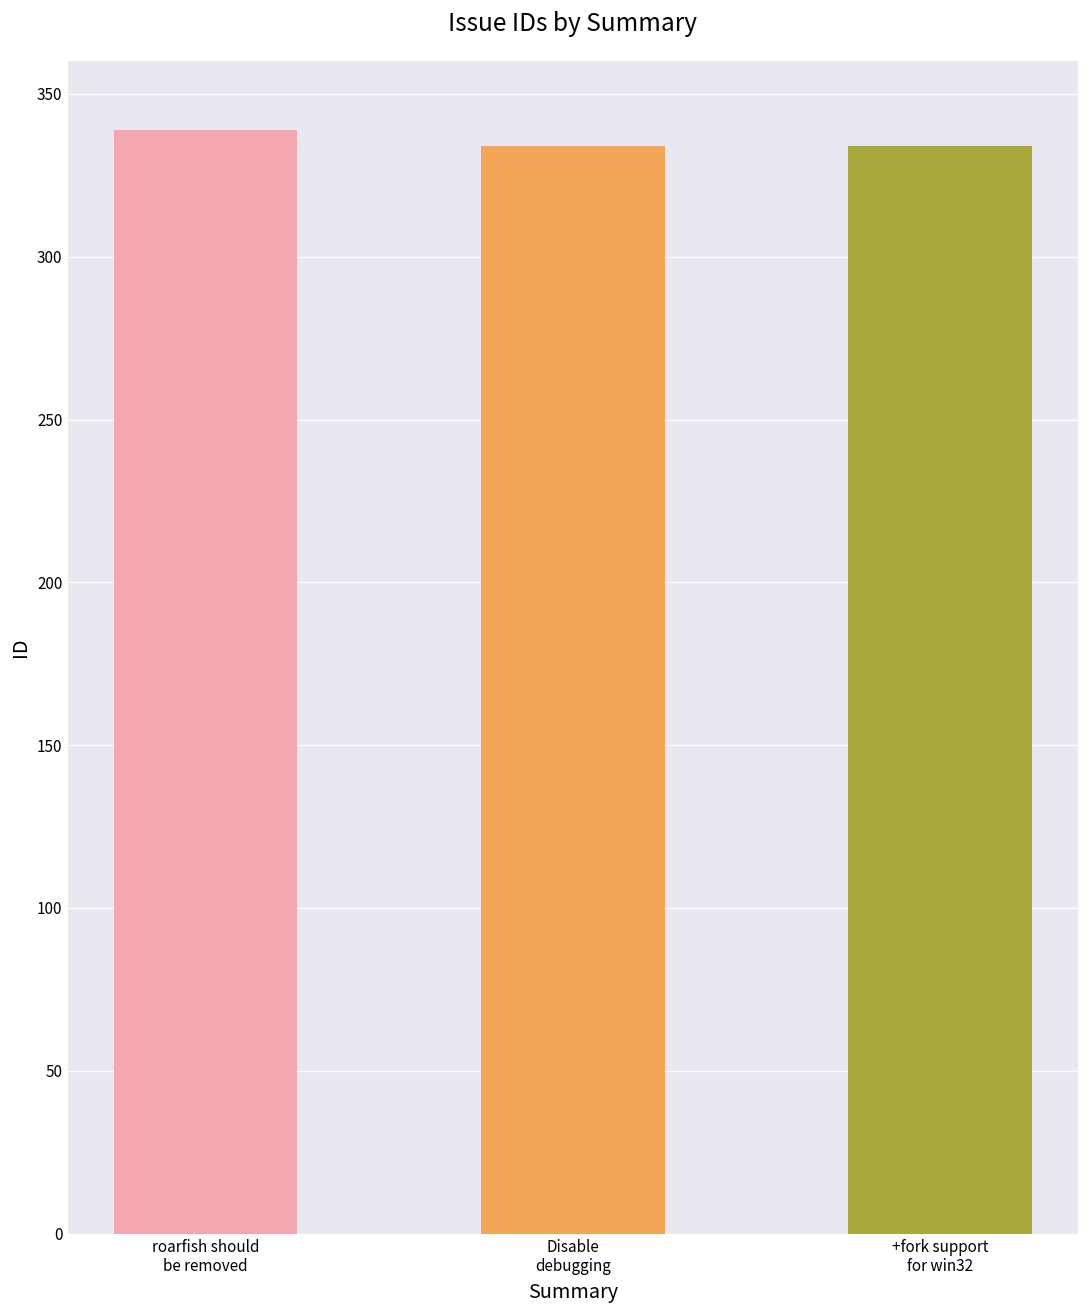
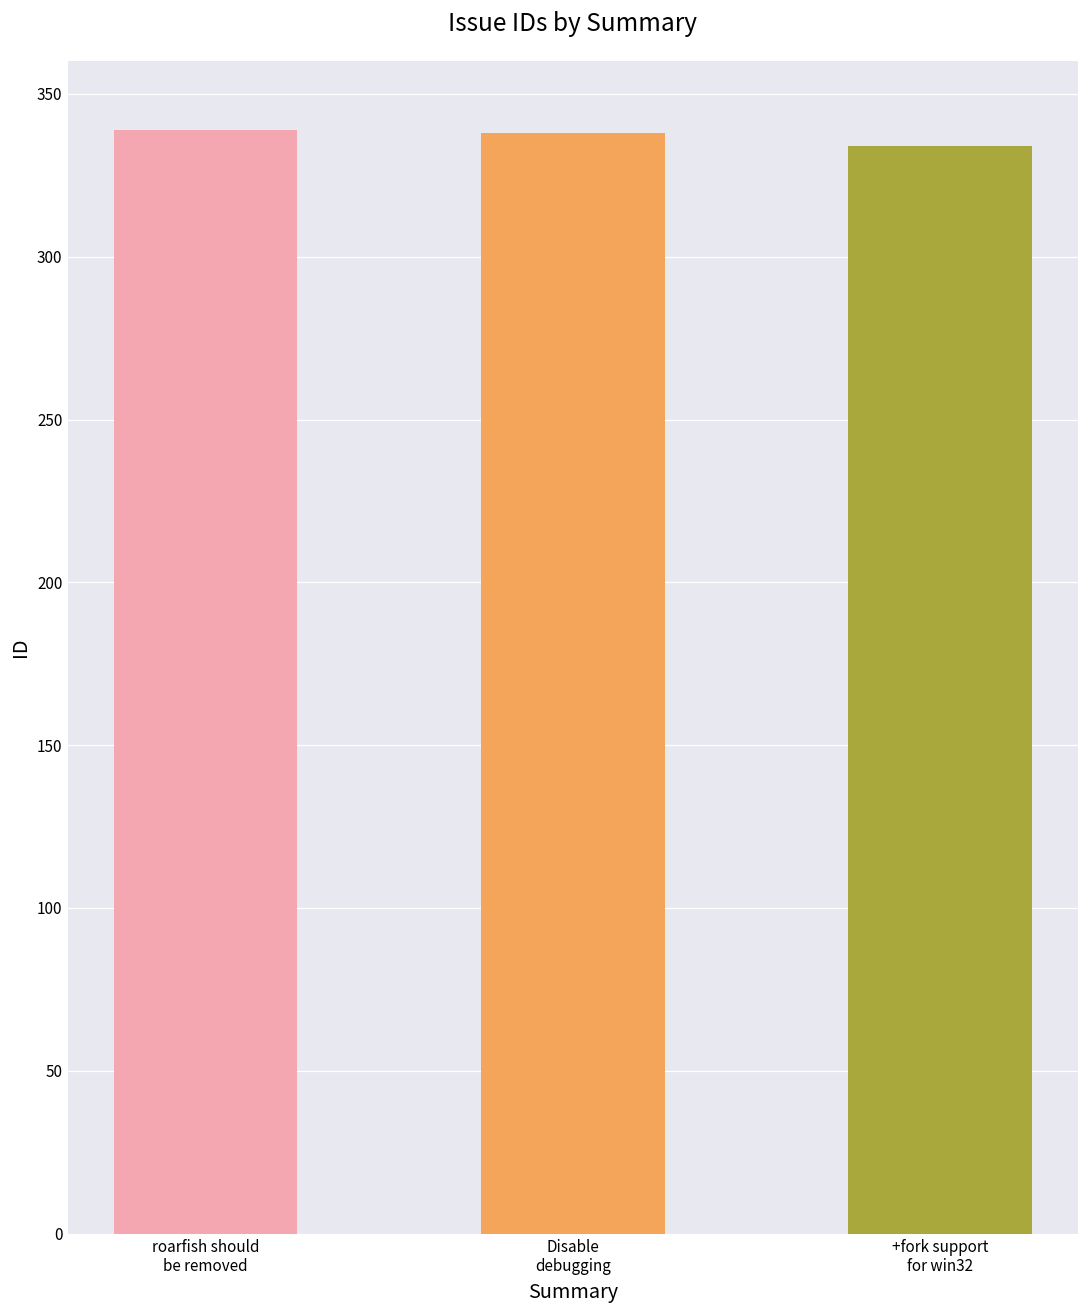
Disable debugging: 334 -> 338
